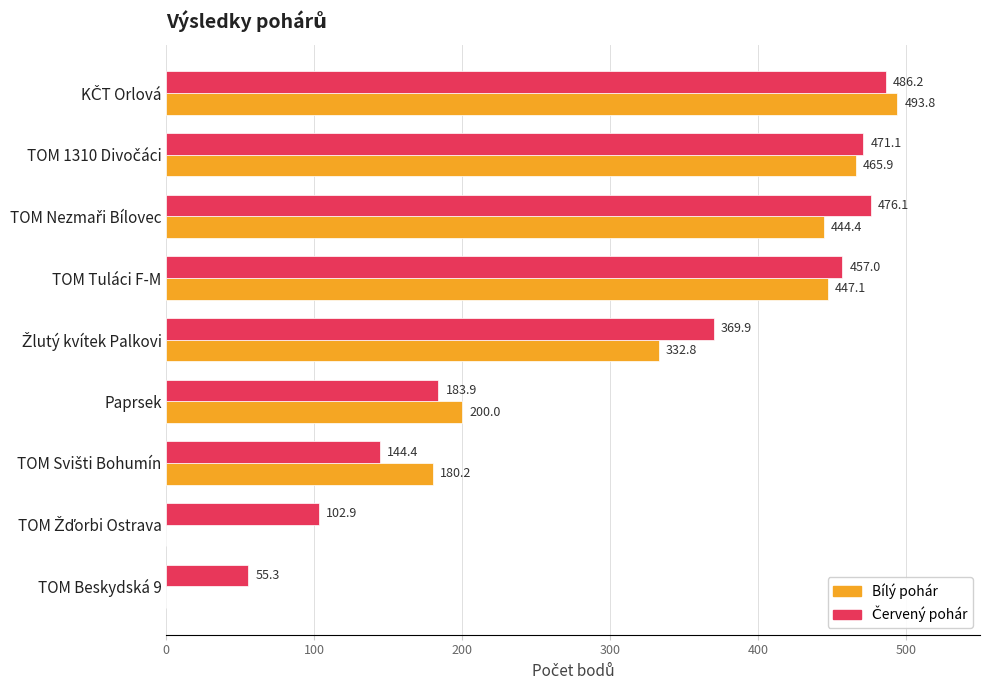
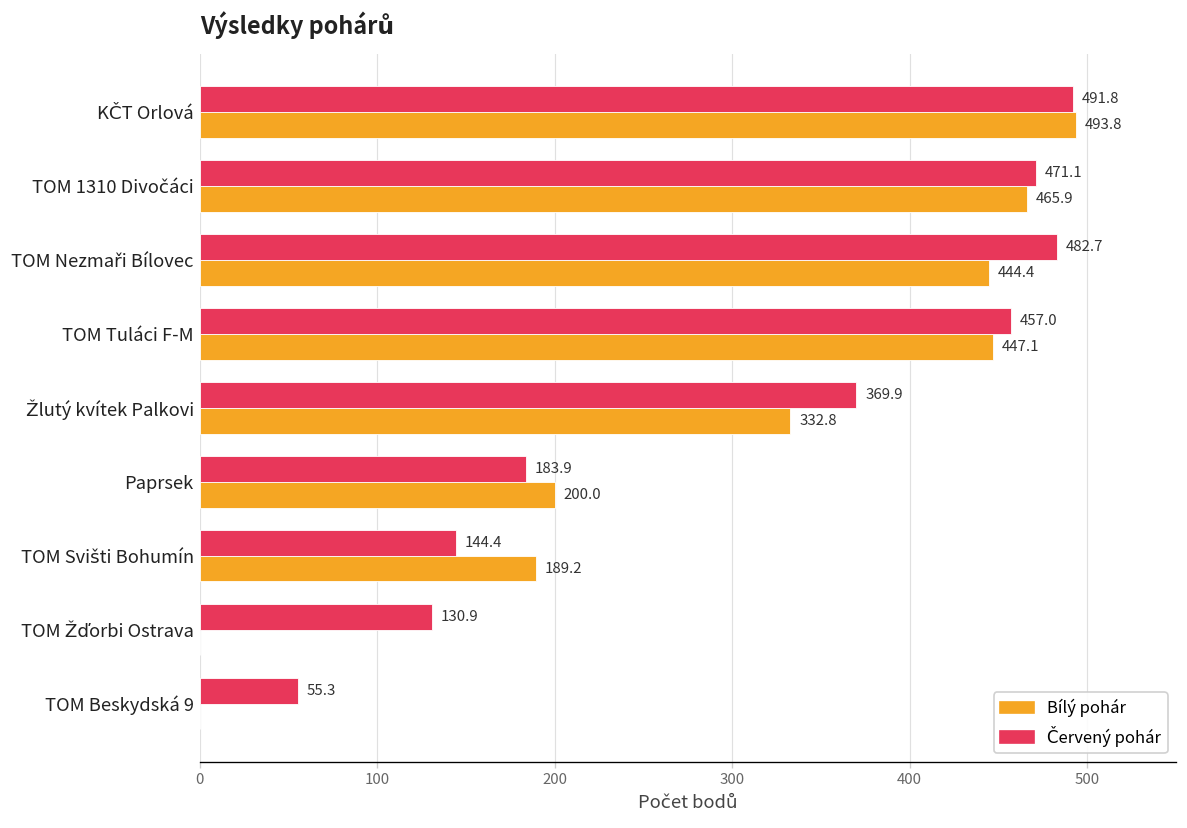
Červený pohár, KČT Orlová: 486.2 -> 491.8
Červený pohár, TOM Nezmaři Bílovec: 476.1 -> 482.7
Bílý pohár, TOM Svišti Bohumín: 180.2 -> 189.2
Červený pohár, TOM Žďorbi Ostrava: 102.9 -> 130.9
